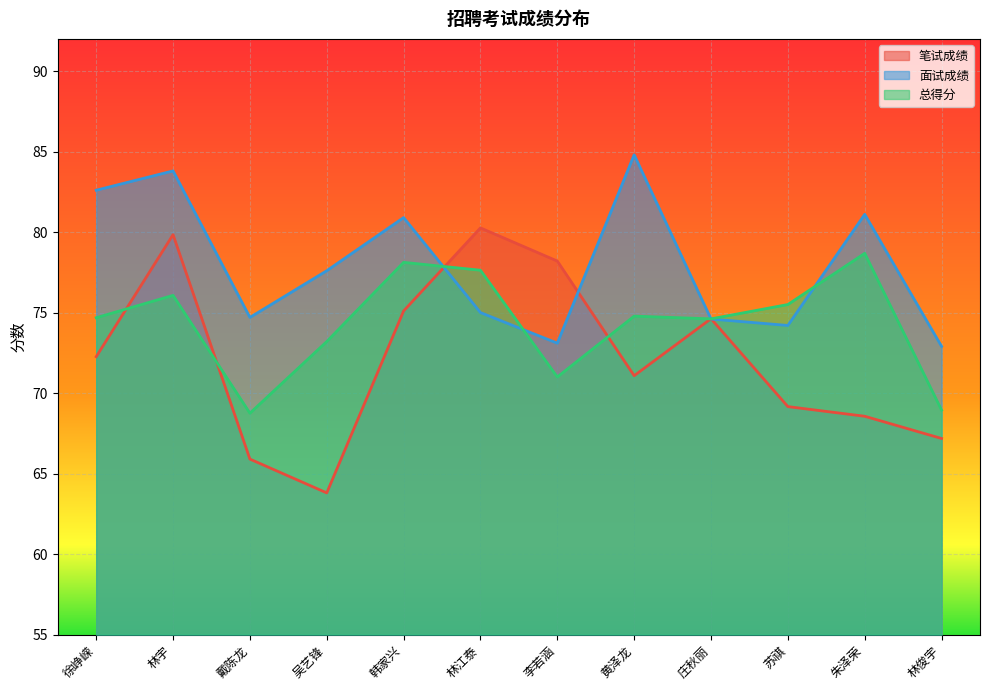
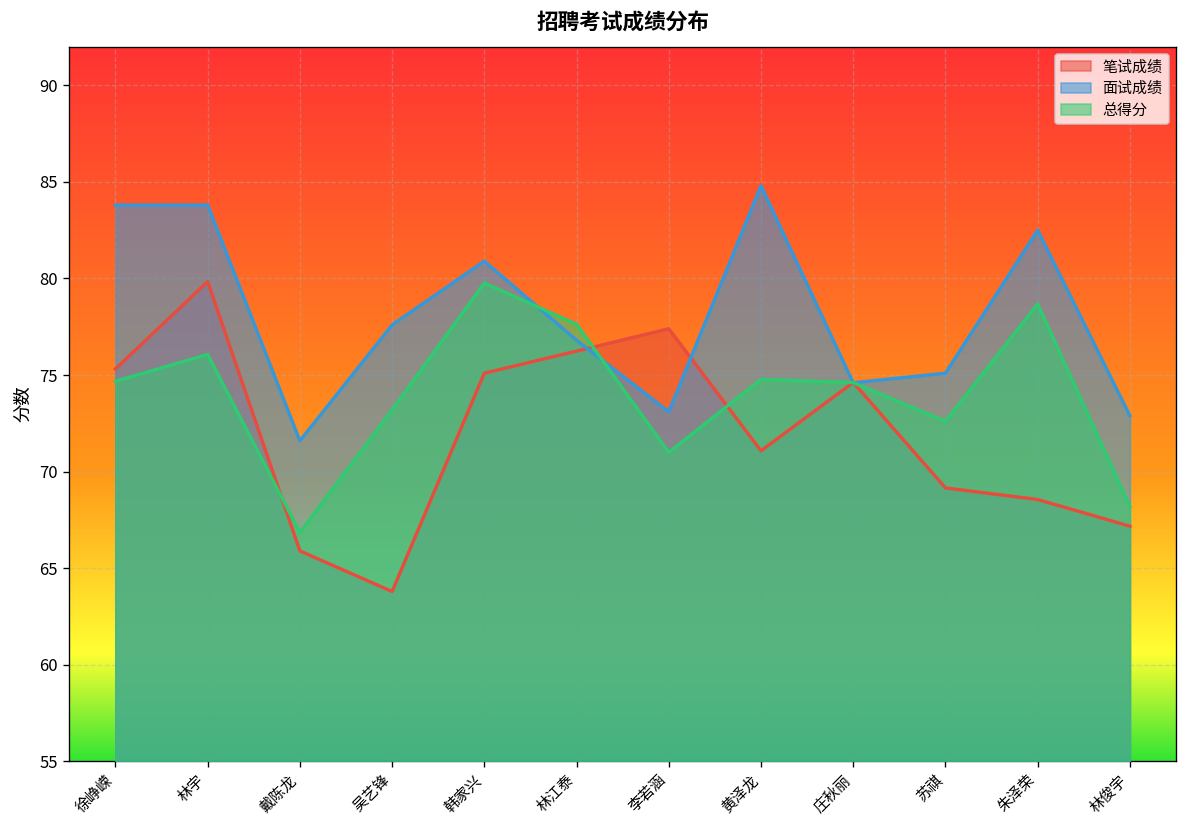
笔试成绩, 徐峥嵘: 72.3 -> 75.3
面试成绩, 徐峥嵘: 82.6 -> 83.8
面试成绩, 戴陈龙: 74.7 -> 71.6
总得分, 戴陈龙: 68.8 -> 66.9
总得分, 韩家兴: 78.1 -> 79.8
笔试成绩, 林江泰: 80.3 -> 76.2
面试成绩, 林江泰: 75.0 -> 76.8
笔试成绩, 李若涵: 78.2 -> 77.4
面试成绩, 苏祺: 74.2 -> 75.1
总得分, 苏祺: 75.5 -> 72.6
面试成绩, 朱泽荣: 81.1 -> 82.5
总得分, 林俊宇: 68.9 -> 68.2
